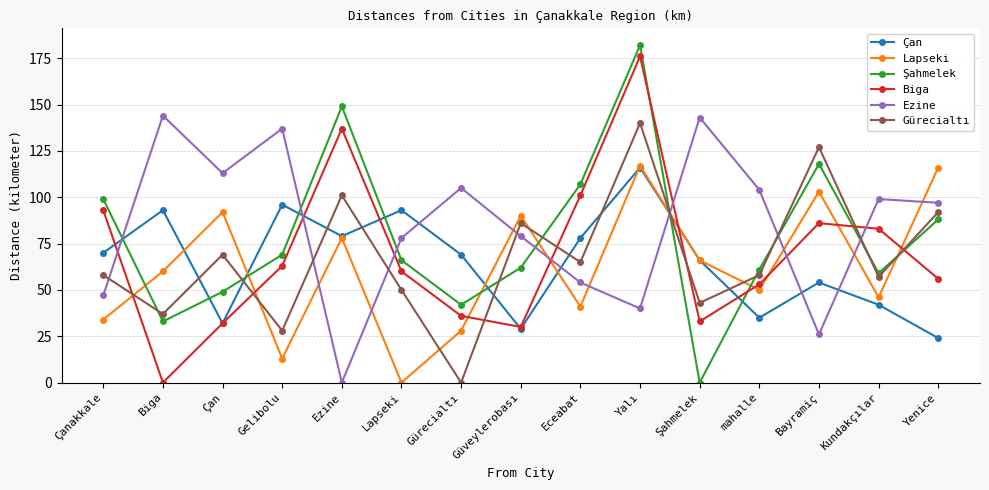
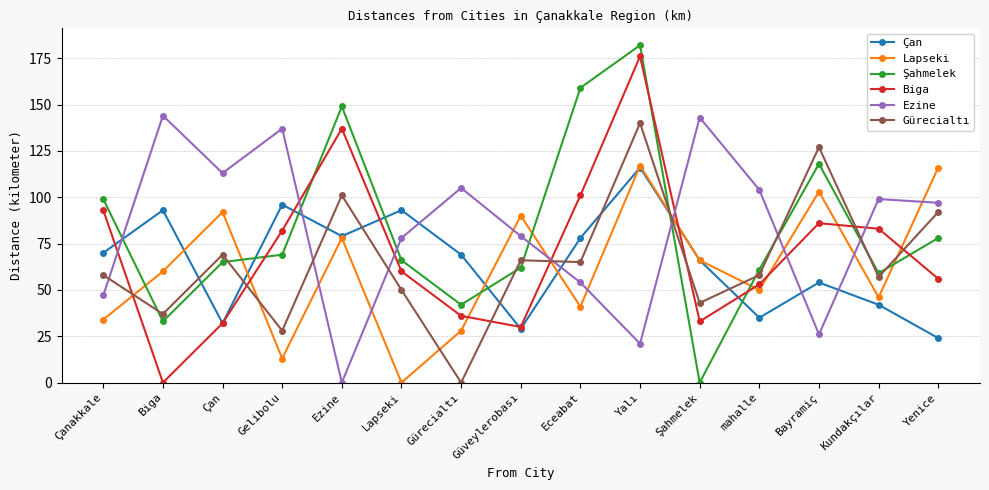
Şahmelek, Çan: 49 -> 65
Biga, Gelibolu: 63 -> 82
Gürecialtı, Güveylerobası: 86 -> 66
Şahmelek, Eceabat: 107 -> 159
Ezine, Yalı: 40 -> 21
Şahmelek, Yenice: 88 -> 78
